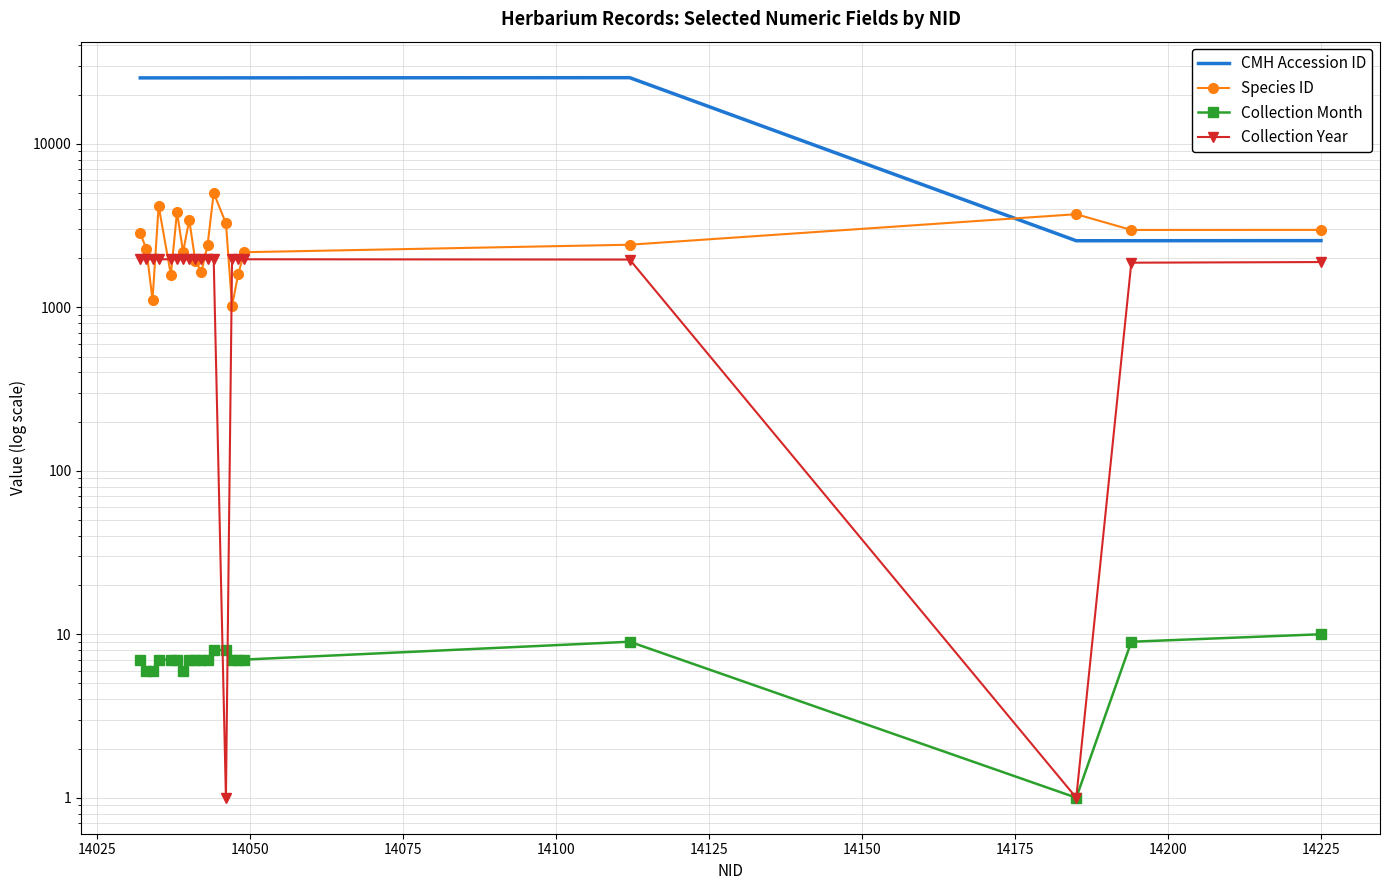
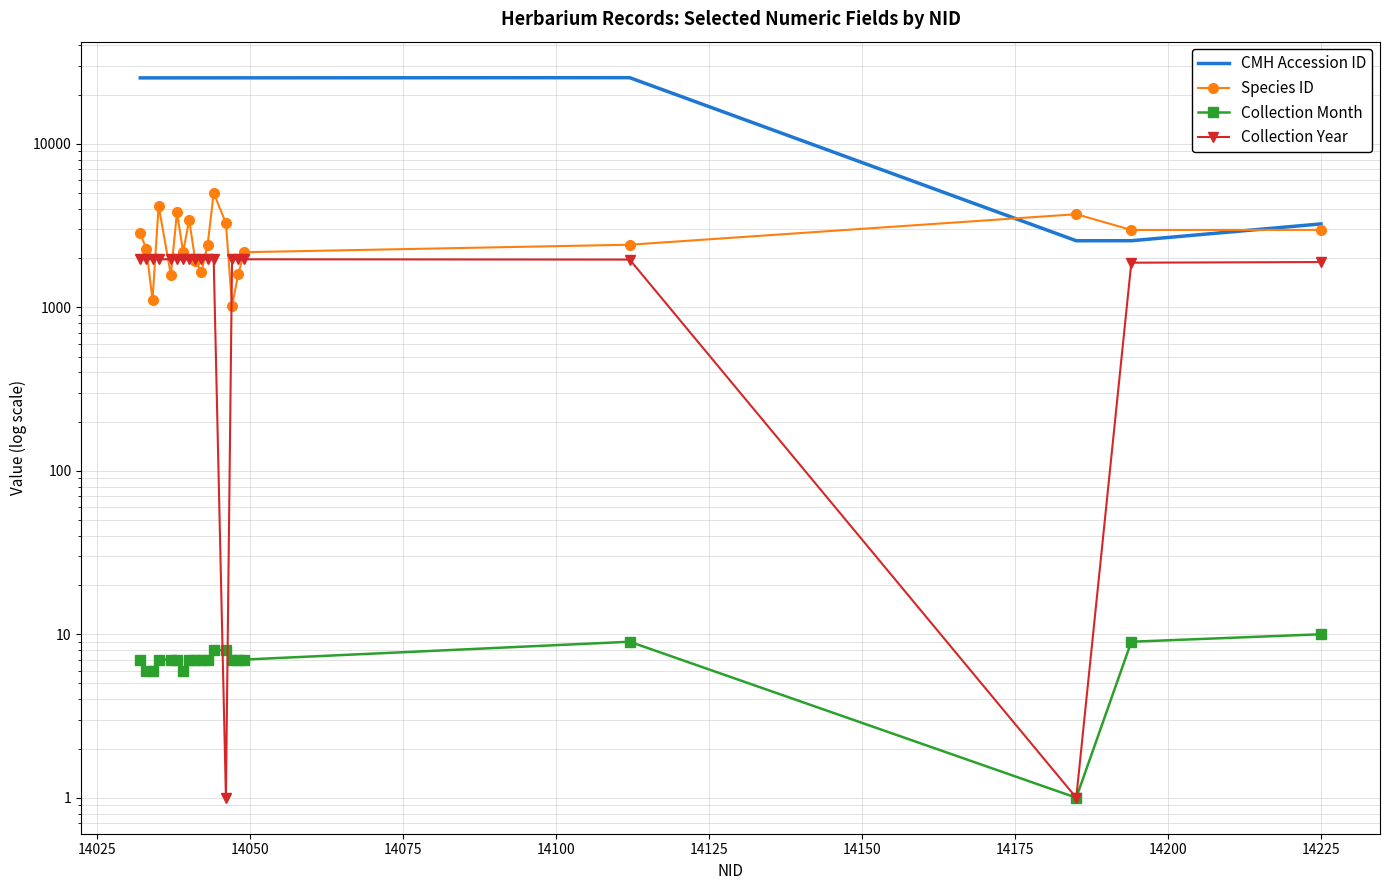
CMH Accession ID, 14225: 2600 -> 3200
